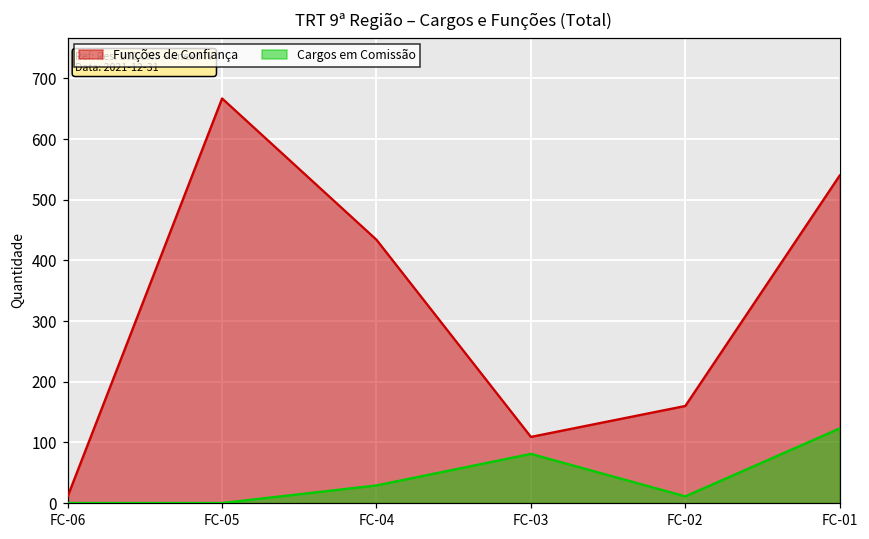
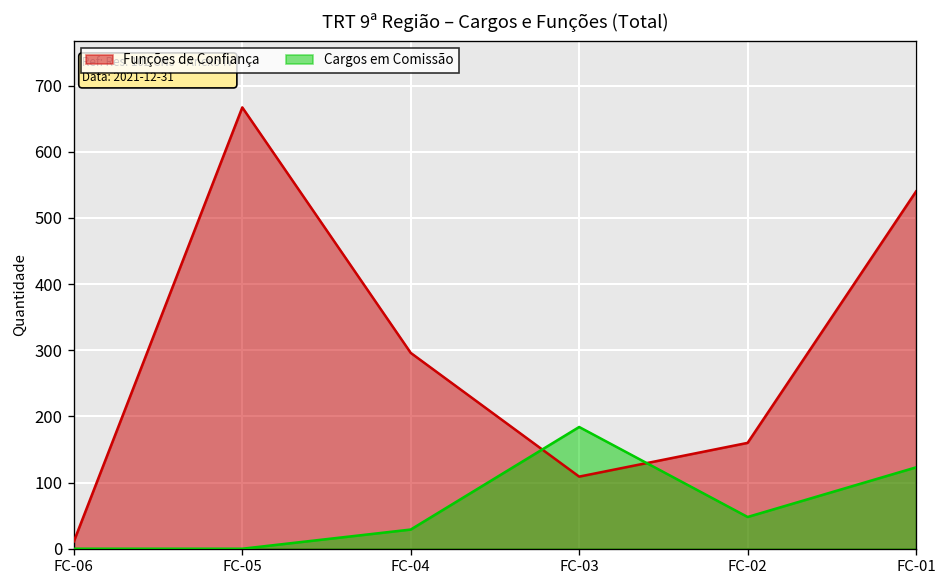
Funções de Confiança, FC-04: 430 -> 300
Cargos em Comissão, FC-03: 80 -> 180
Cargos em Comissão, FC-02: 10 -> 50
